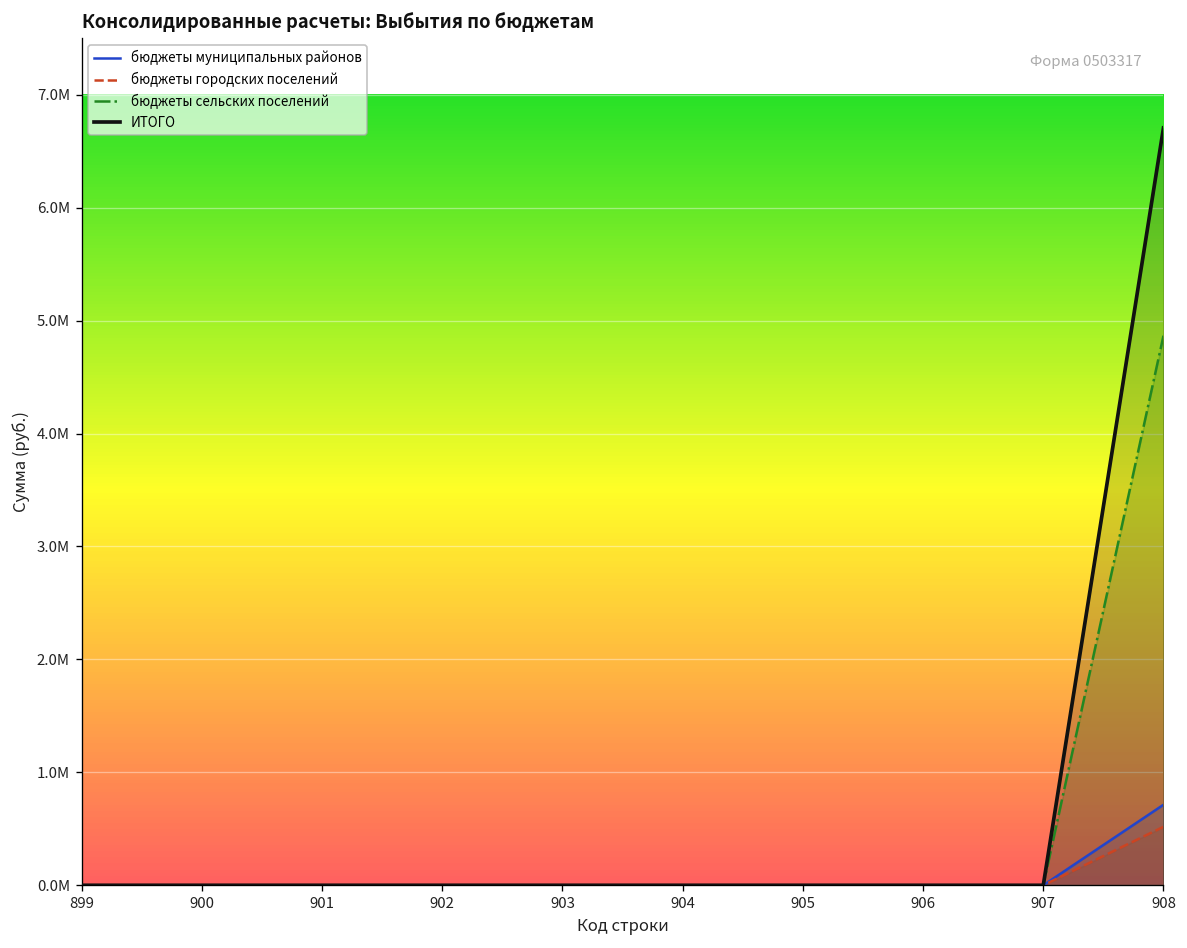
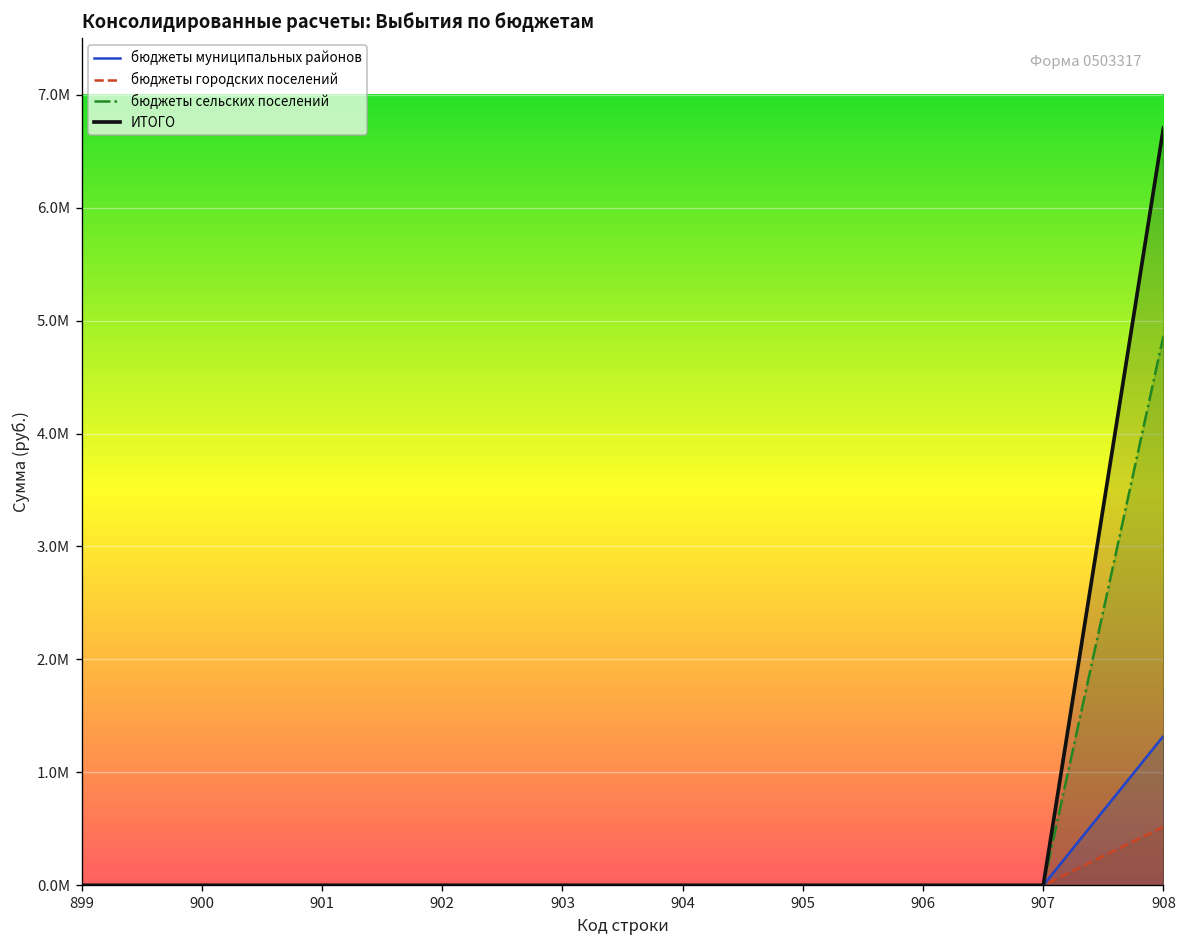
бюджеты муниципальных районов, 908: 700000 -> 1300000
